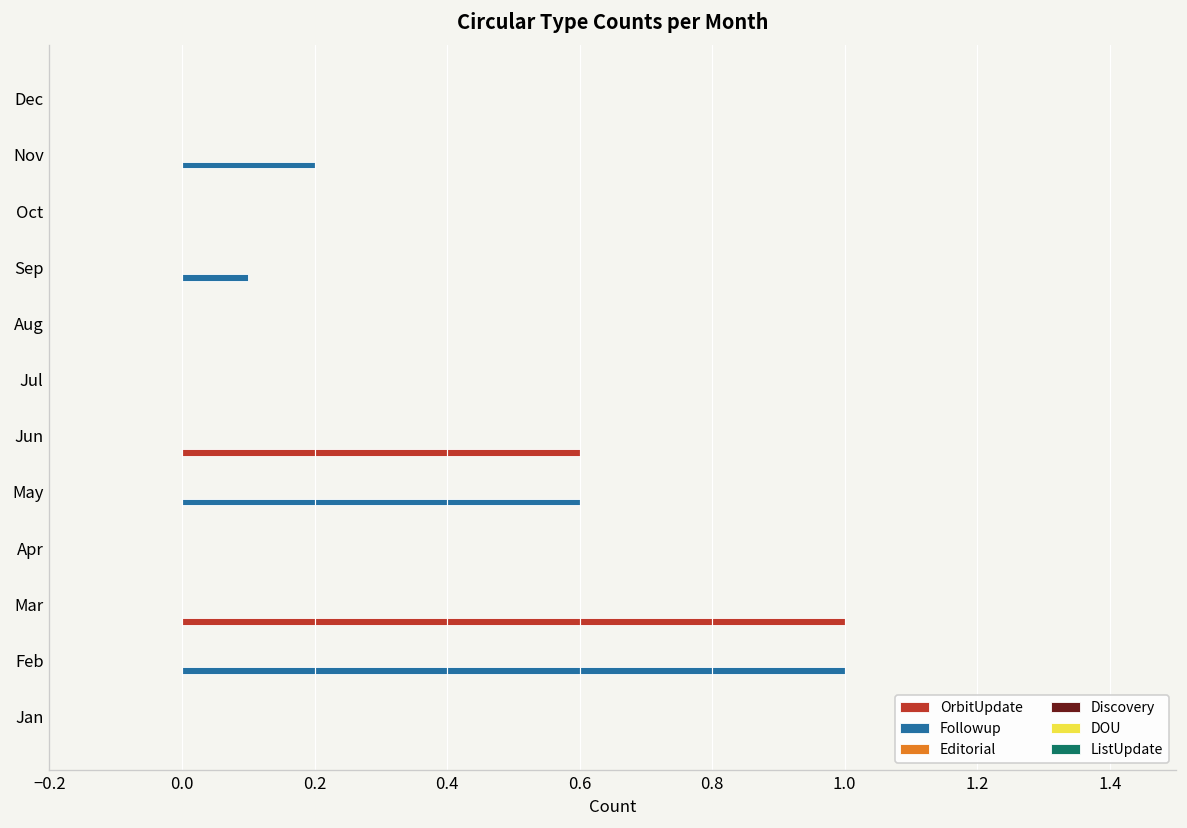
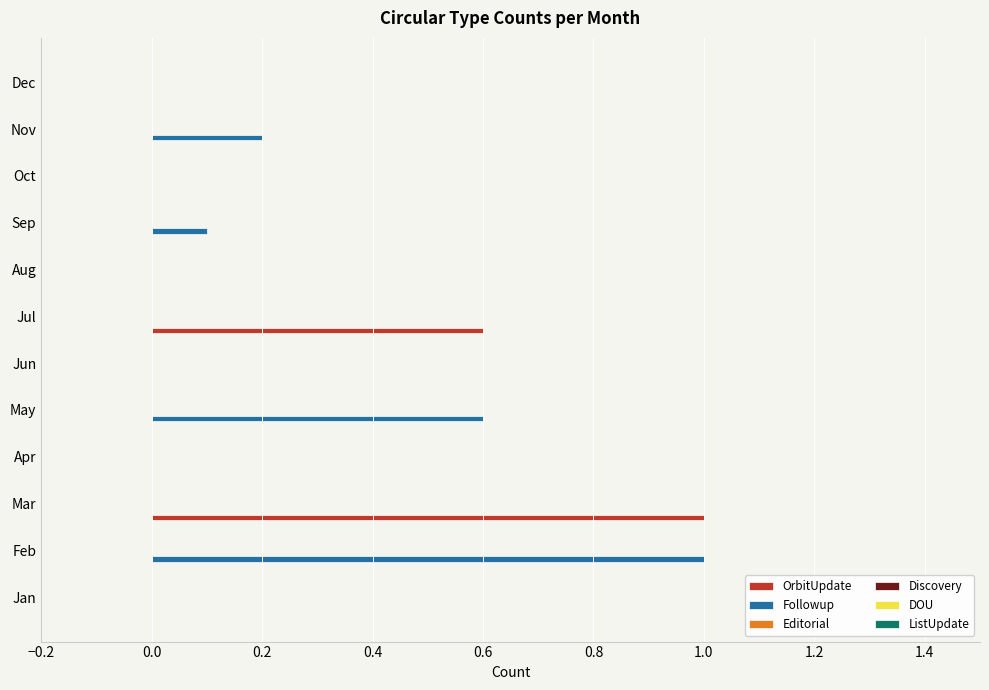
OrbitUpdate, Jul: 0.0 -> 0.6
OrbitUpdate, Jun: 0.6 -> 0.0
